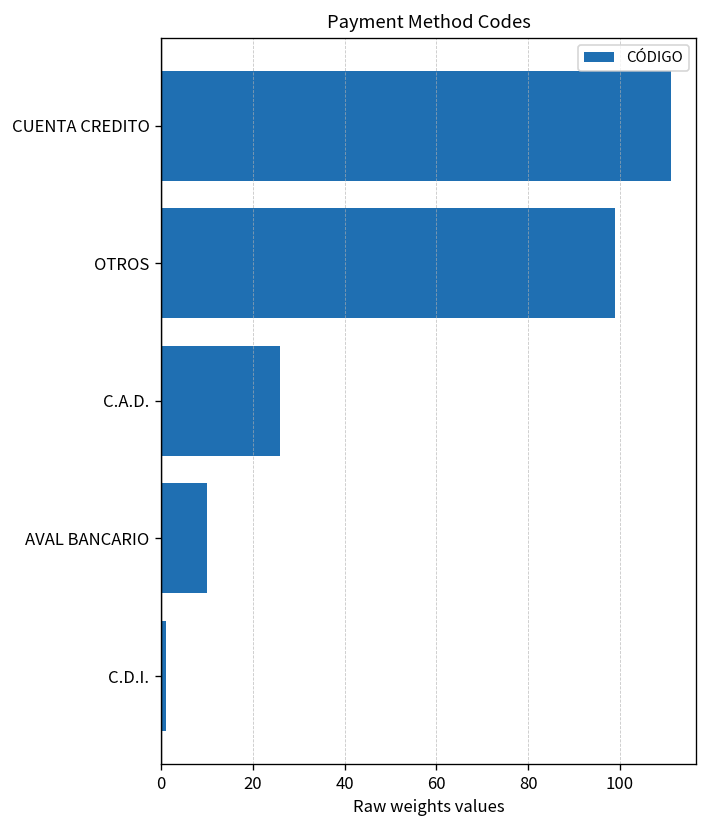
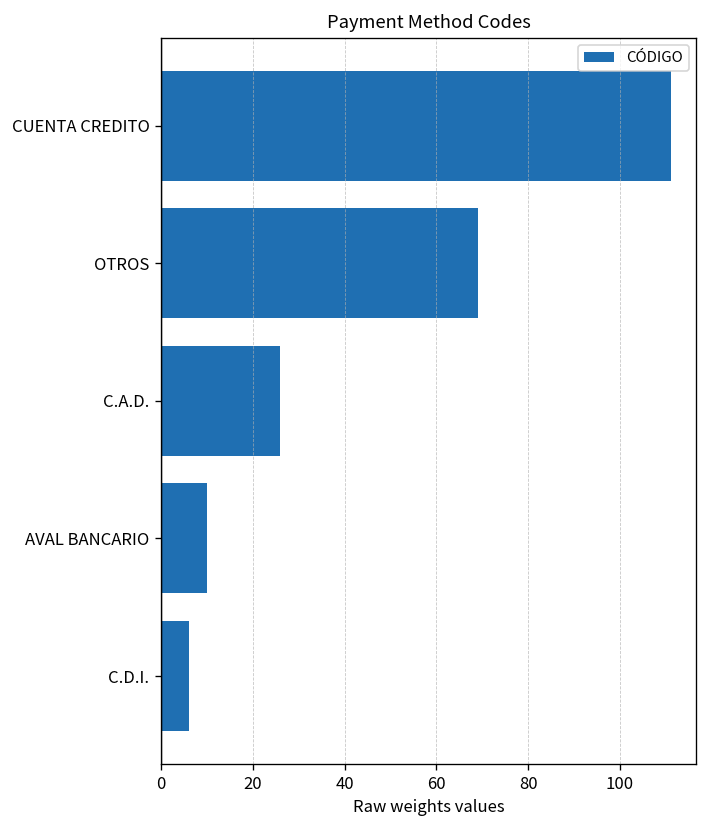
OTROS: 99 -> 69
C.D.I.: 1 -> 6
